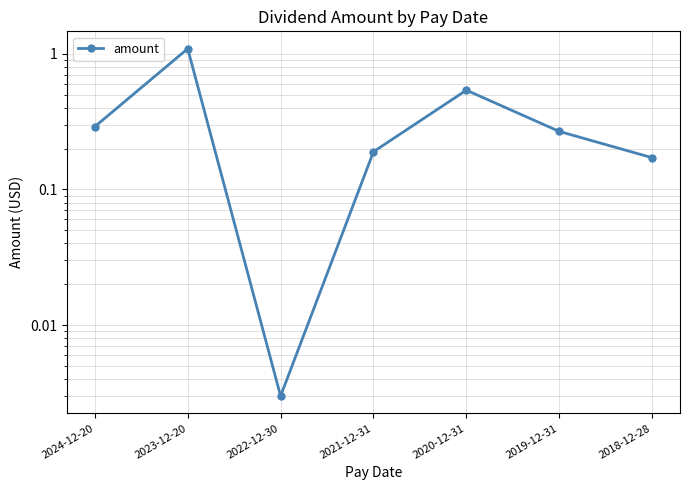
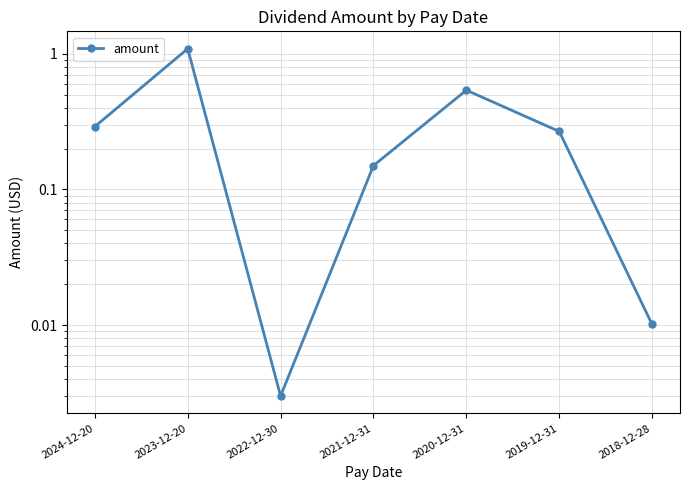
2021-12-31: 0.19 -> 0.15
2018-12-28: 0.17 -> 0.010
